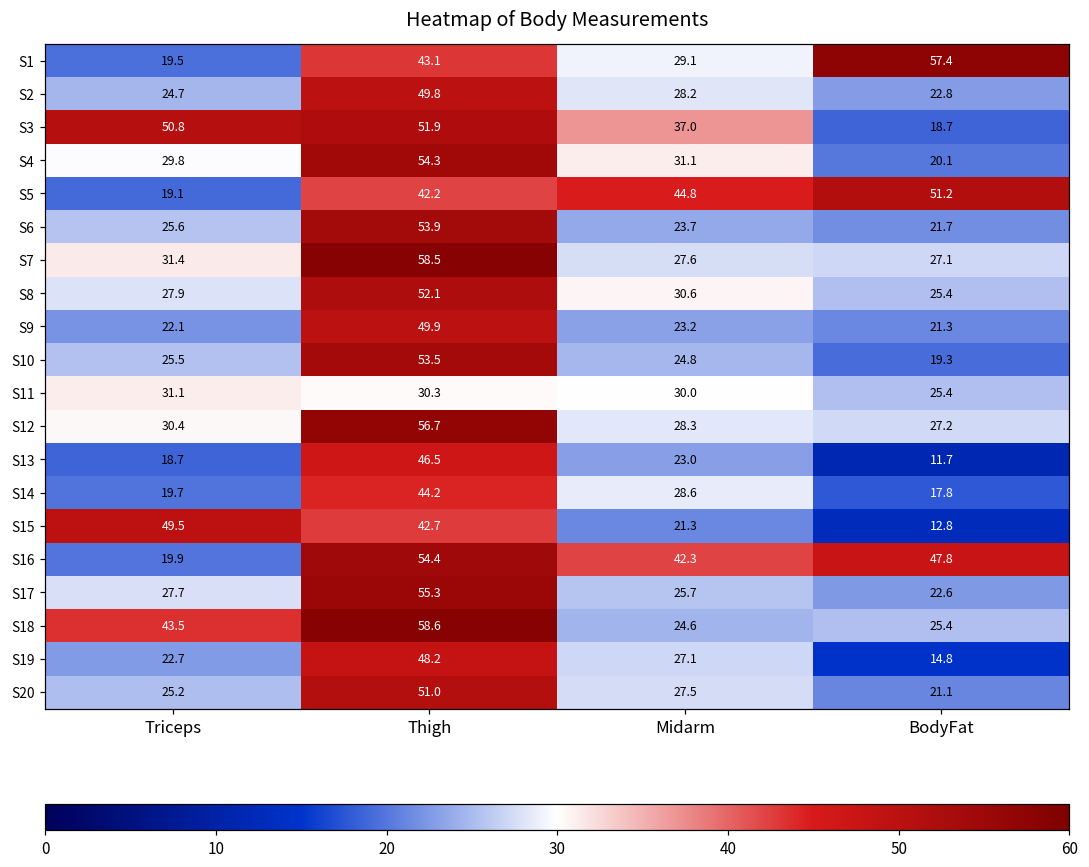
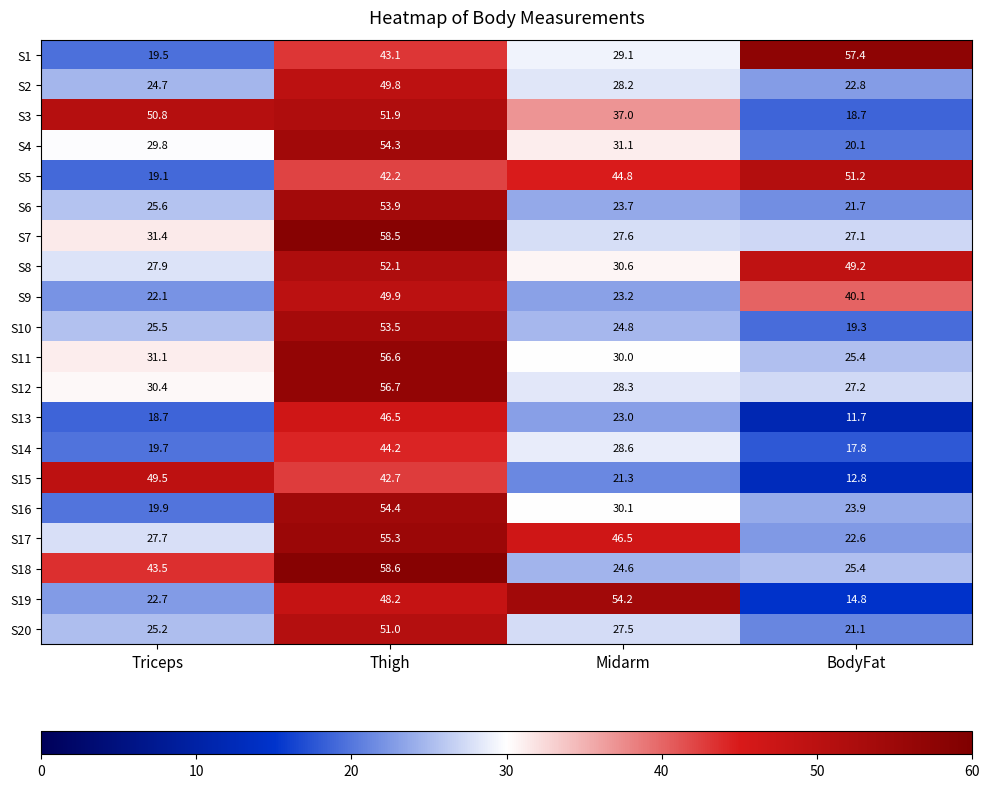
S8, BodyFat: 25.4 -> 49.2
S9, BodyFat: 21.3 -> 40.1
S11, Thigh: 30.3 -> 56.6
S16, Midarm: 42.3 -> 30.1
S16, BodyFat: 47.8 -> 23.9
S17, Midarm: 25.7 -> 46.5
S19, Midarm: 27.1 -> 54.2
